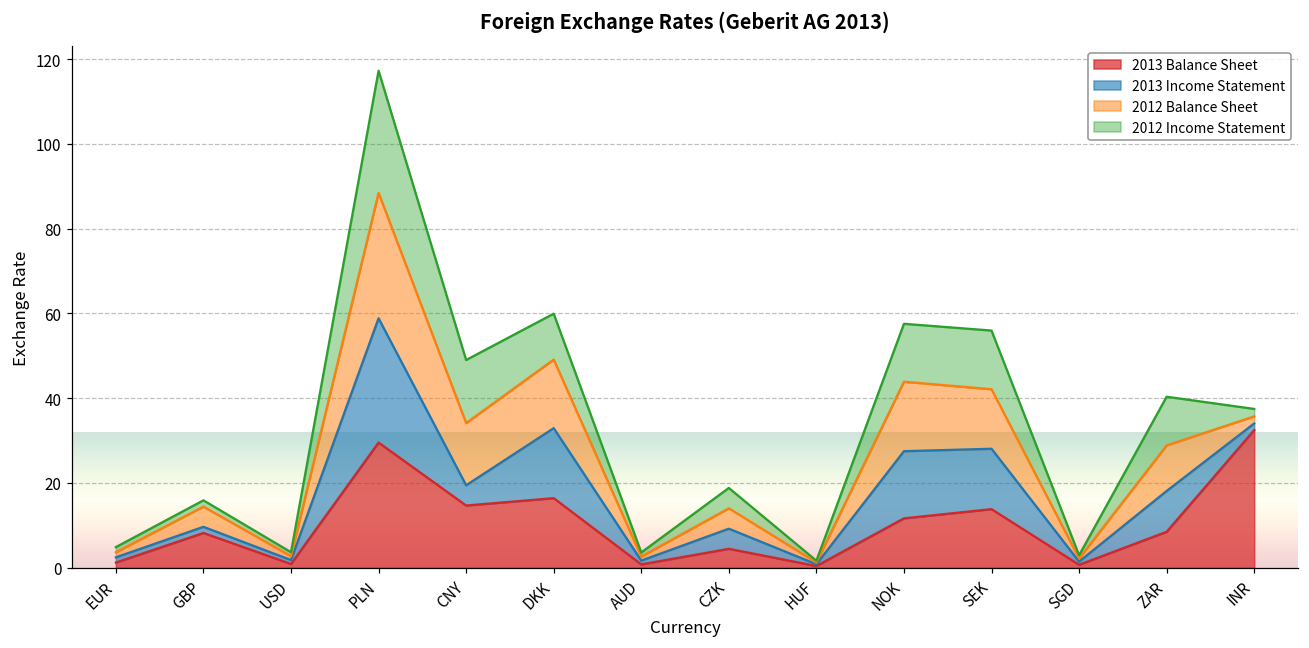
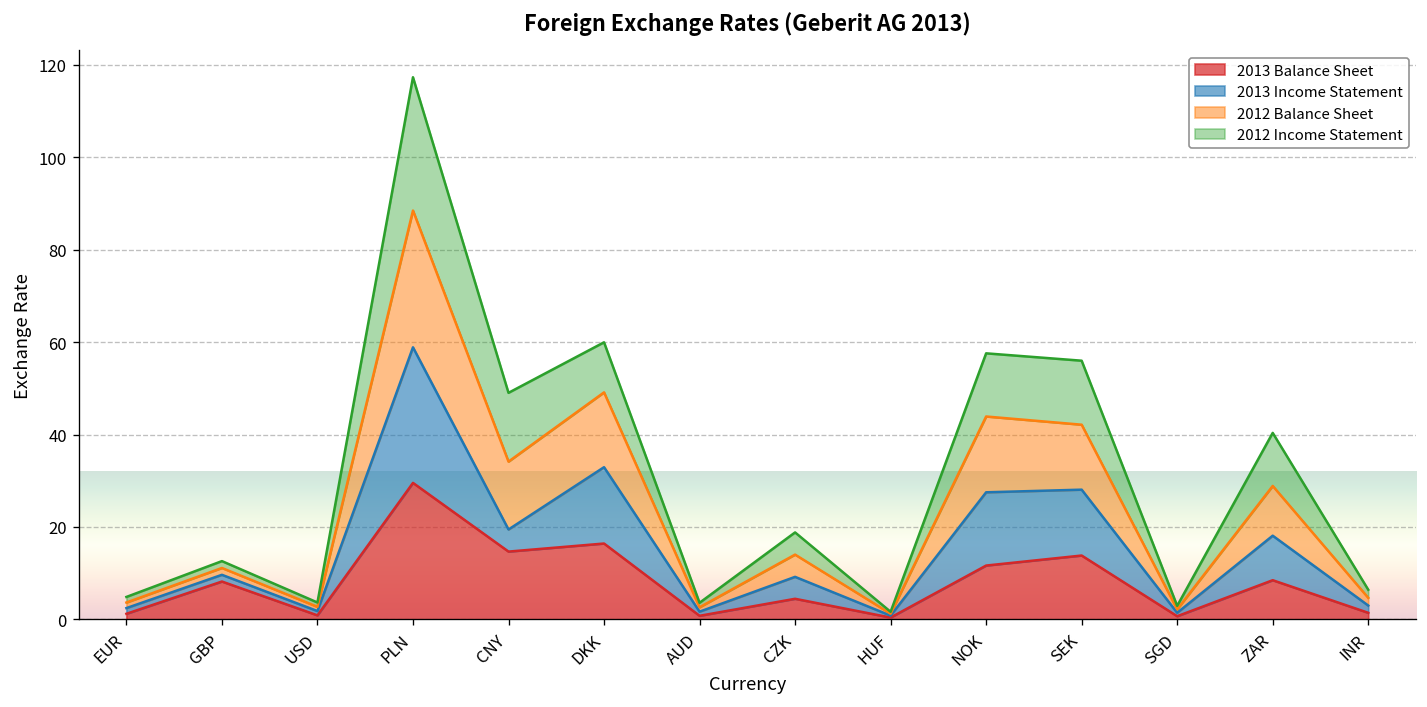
2012 Balance Sheet, GBP: 5 -> 1
2013 Balance Sheet, INR: 32 -> 1
